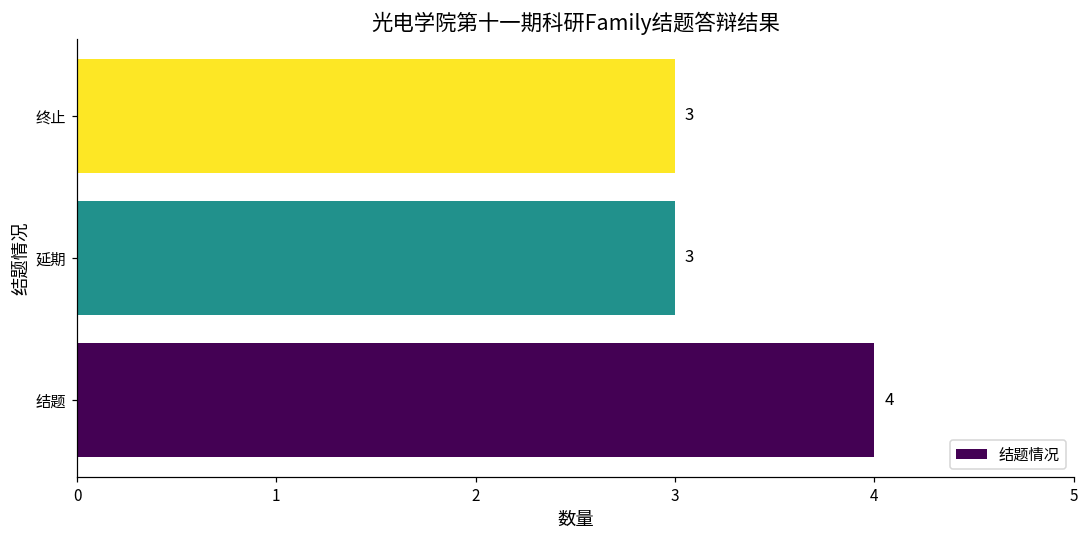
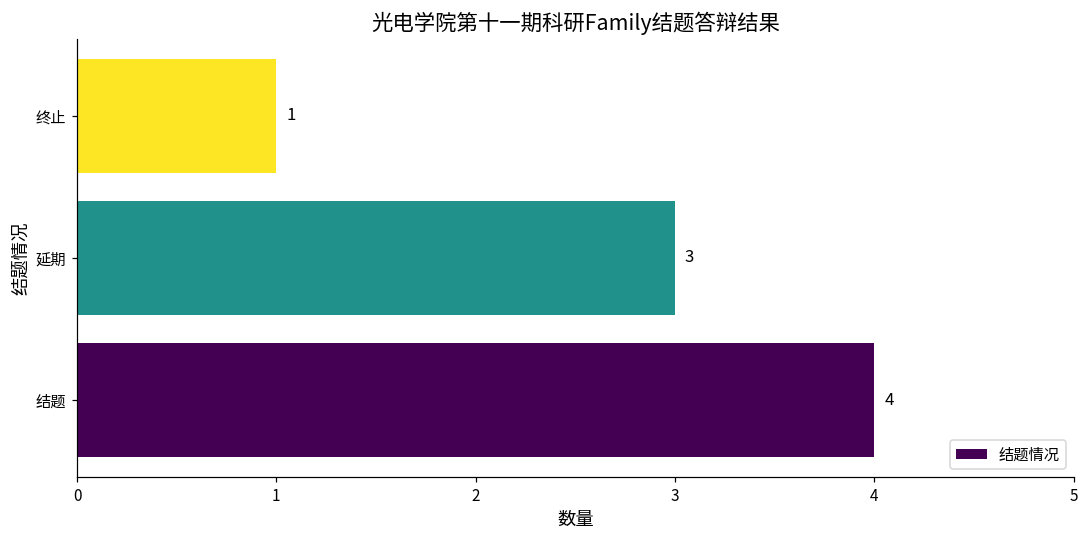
终止: 3 -> 1
